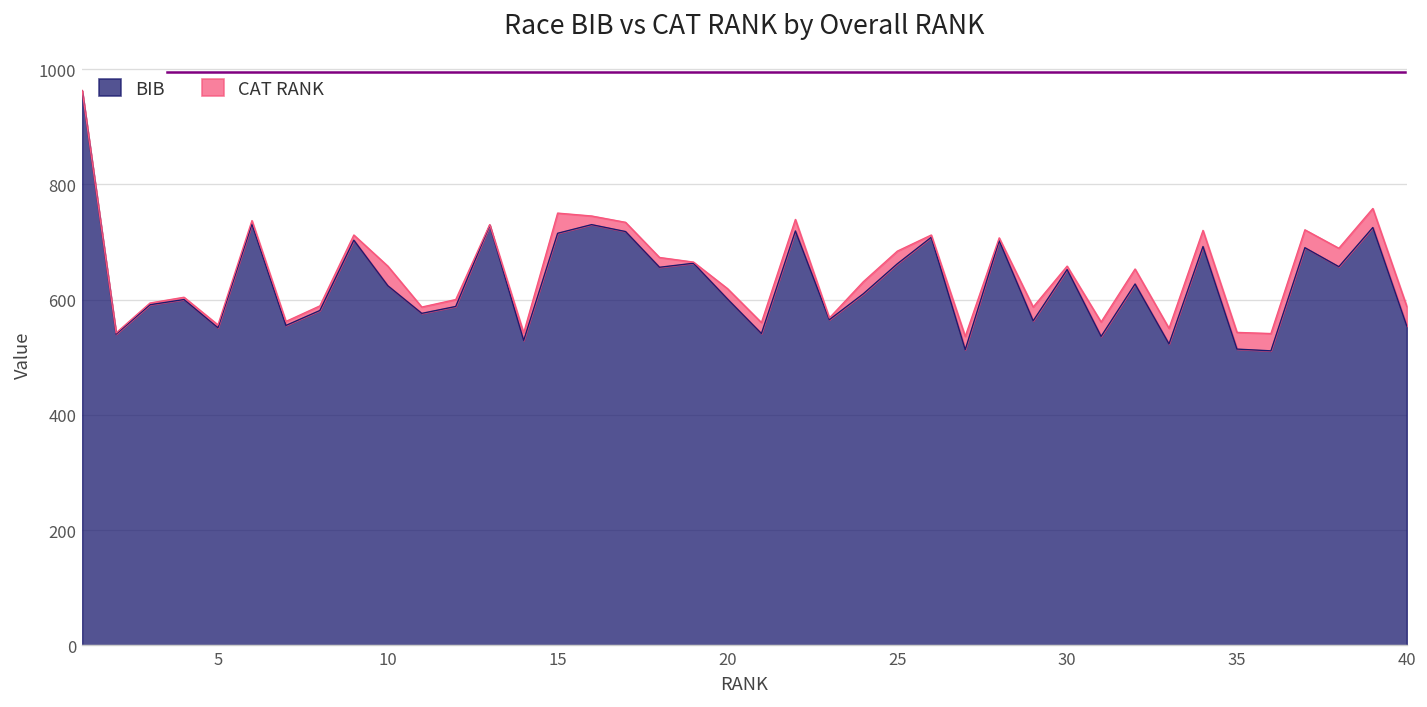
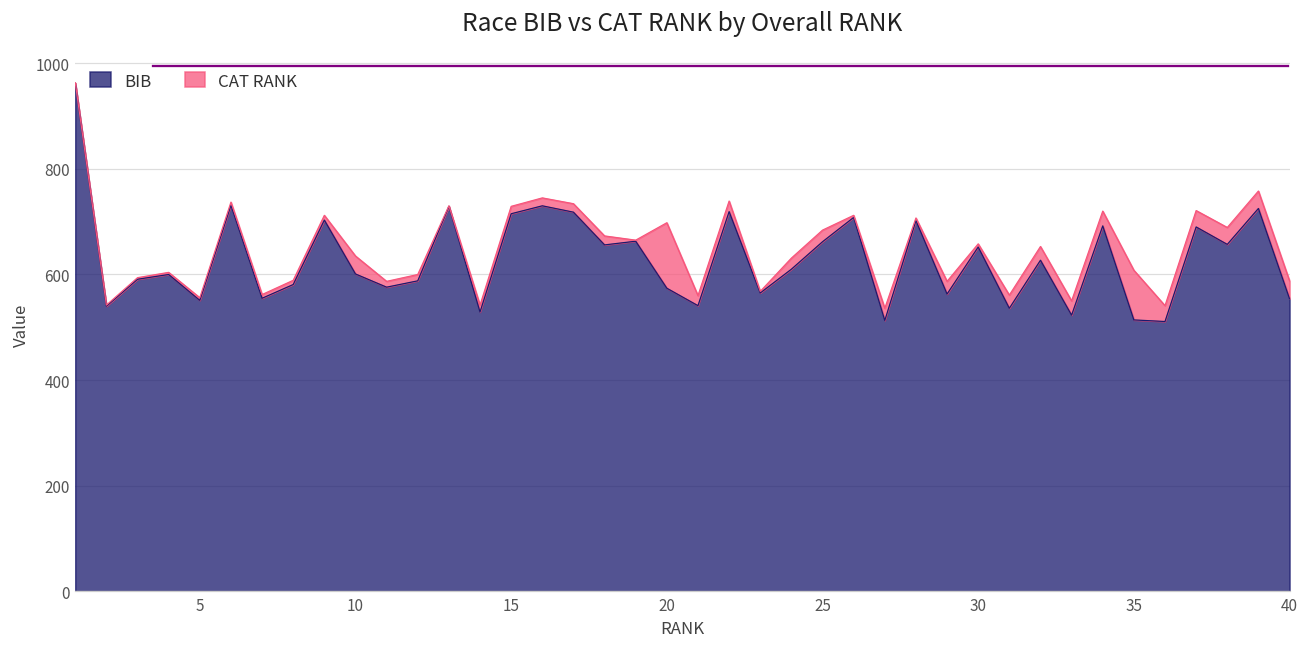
BIB, 10: 620 -> 600
CAT RANK, 15: 40 -> 10
BIB, 20: 600 -> 570
CAT RANK, 20: 20 -> 120
CAT RANK, 35: 30 -> 90
